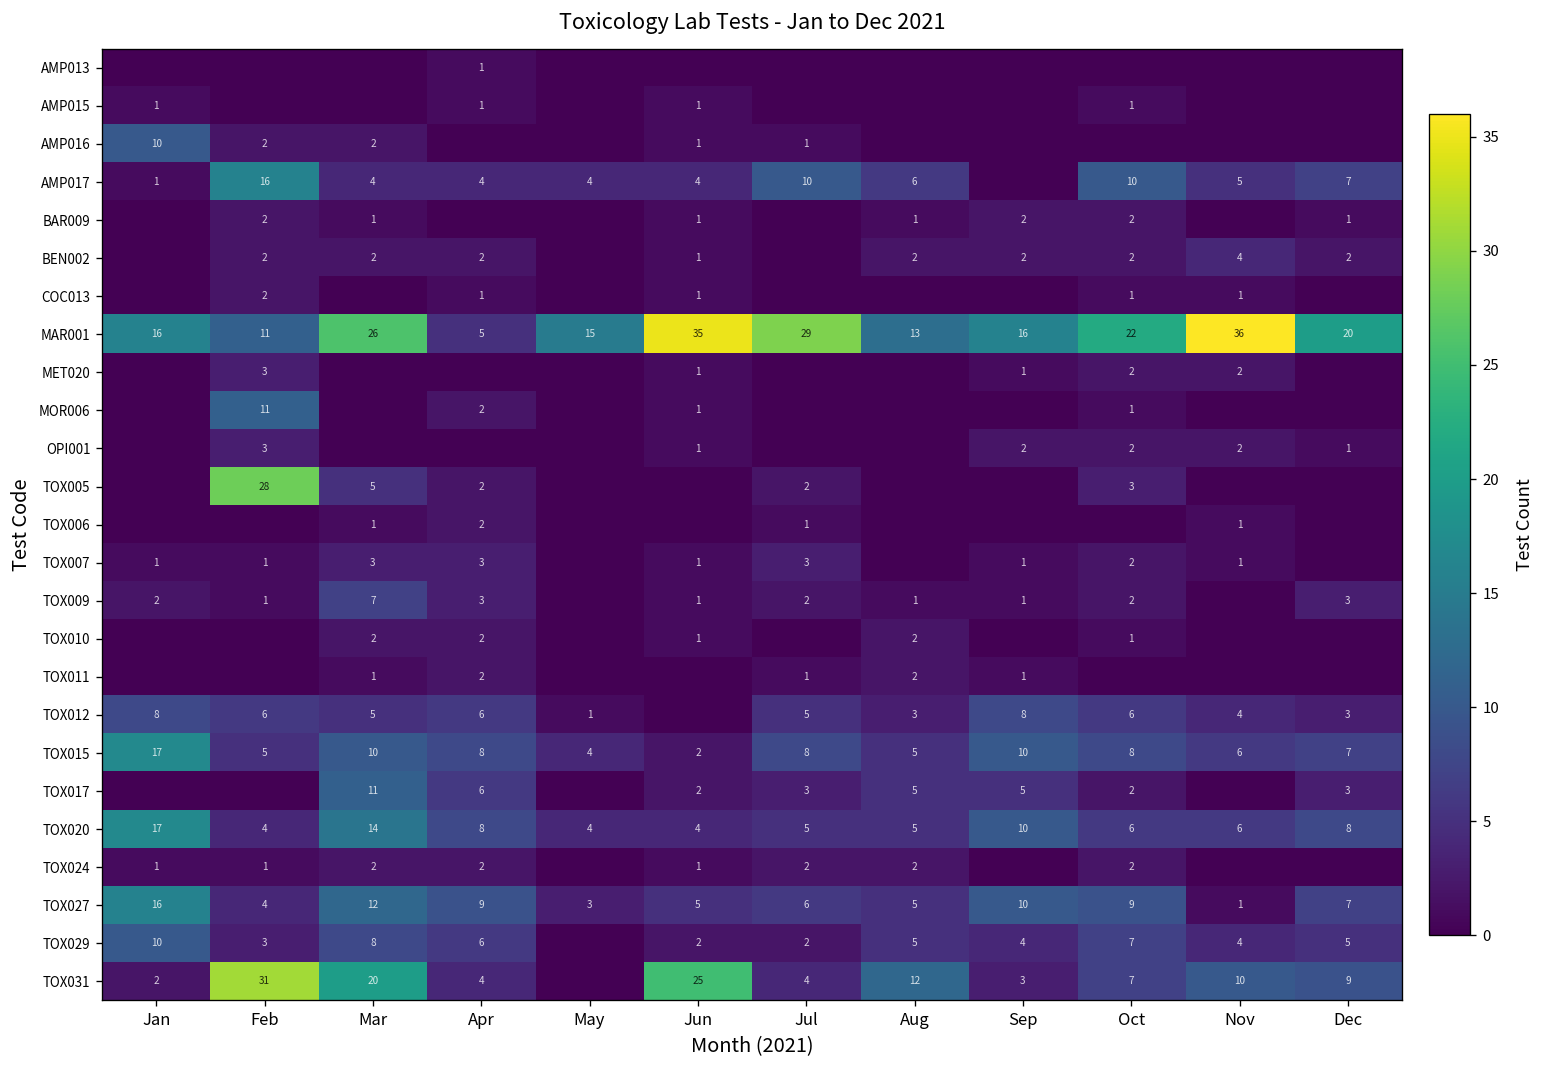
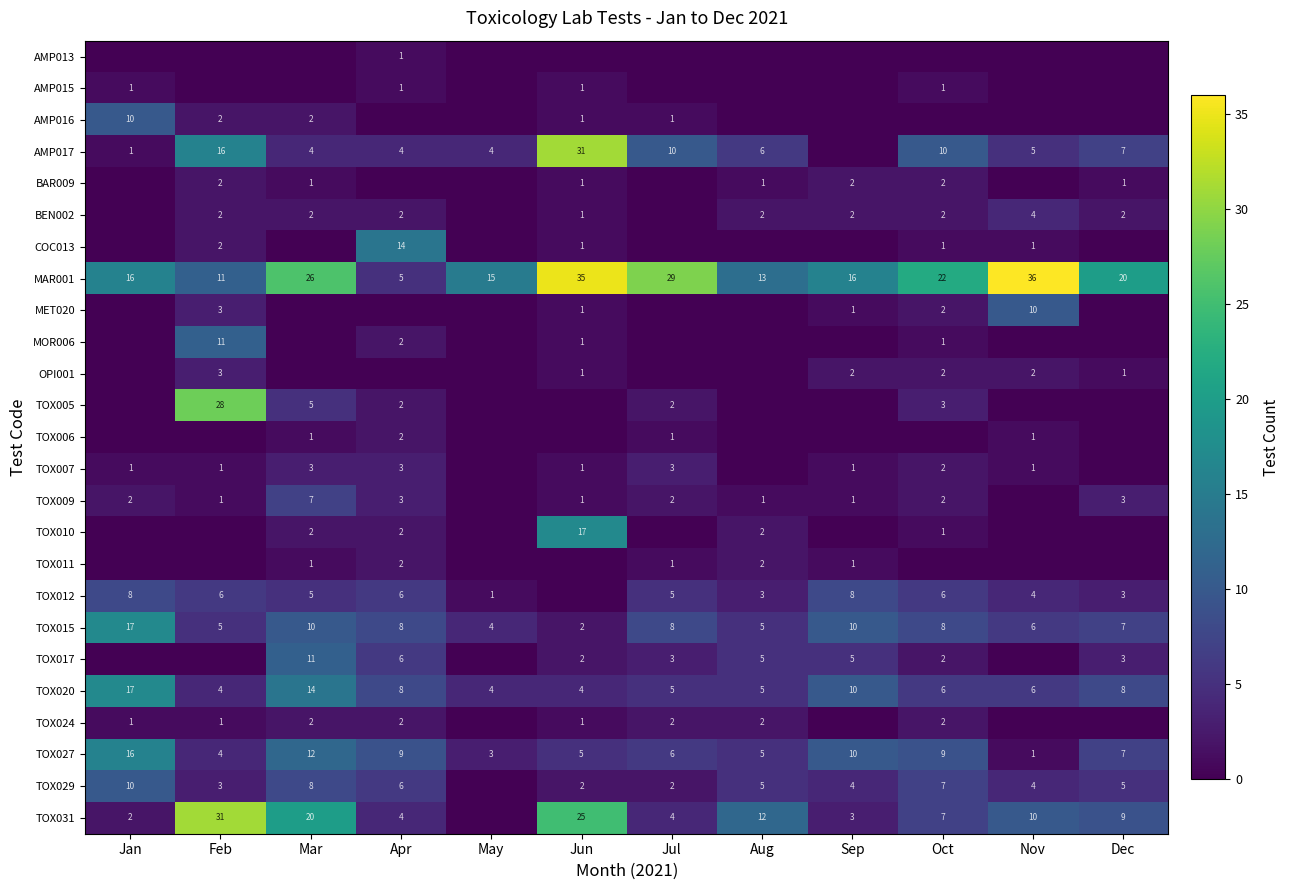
AMP017, Jun: 4 -> 31
COC013, Apr: 1 -> 14
MET020, Nov: 2 -> 10
TOX010, Jun: 1 -> 17
